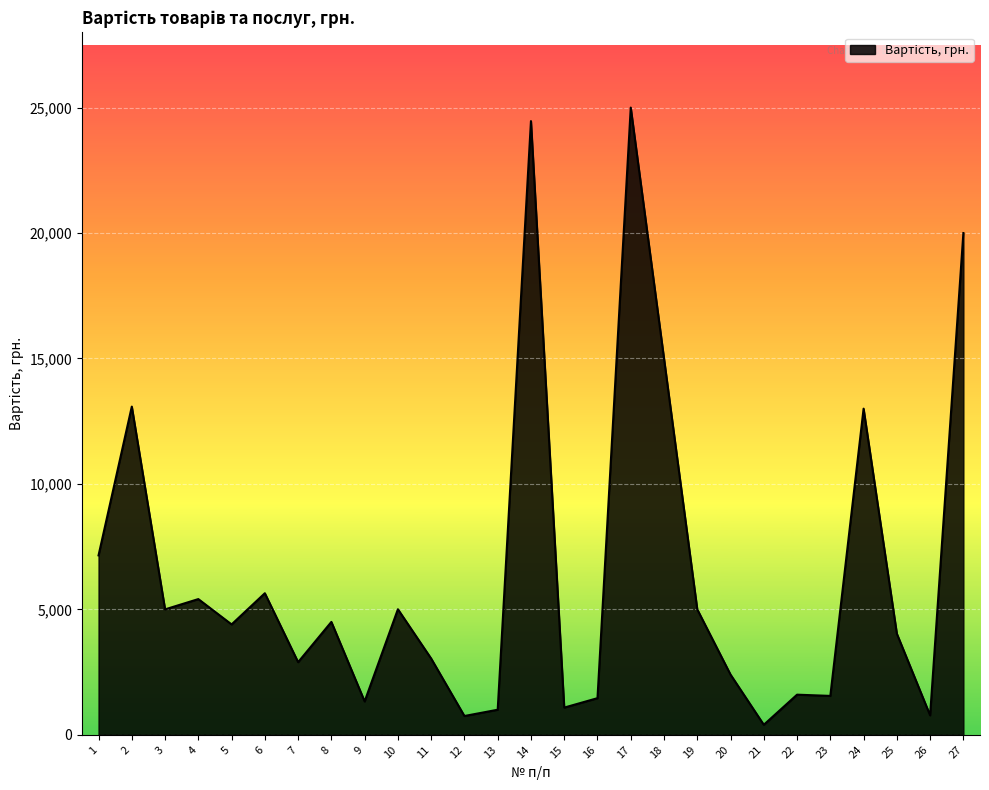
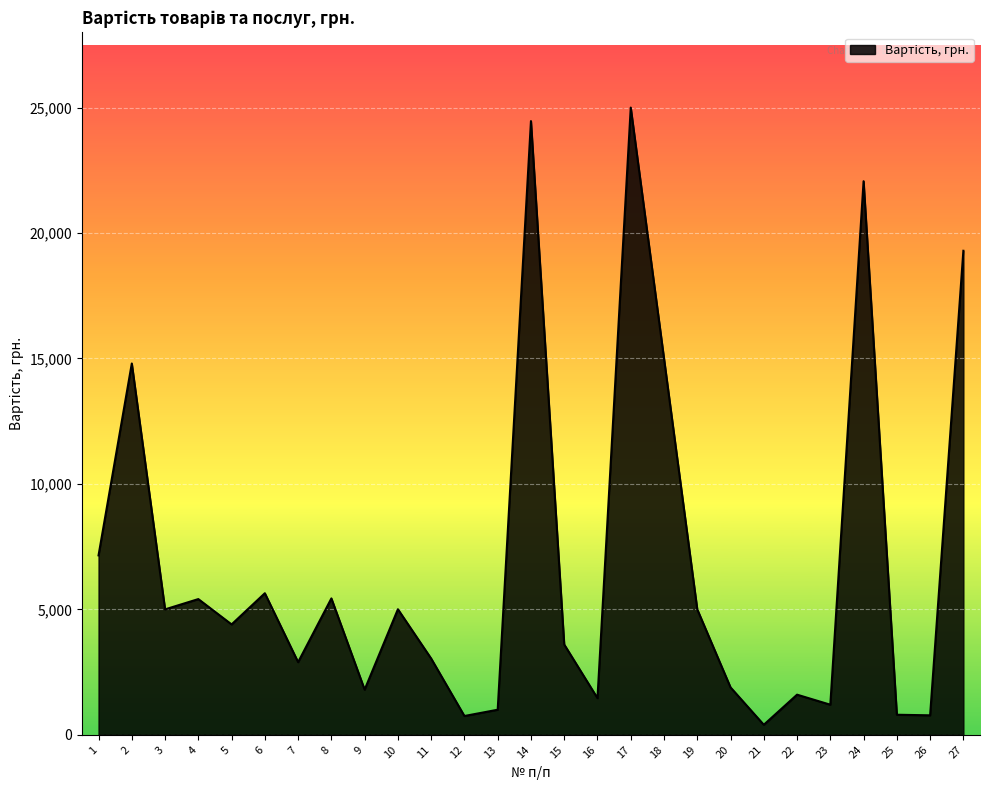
2: 13,100 -> 14,800
8: 4,500 -> 5,400
9: 1,300 -> 1,800
15: 1,100 -> 3,600
20: 2,400 -> 1,900
23: 1,600 -> 1,200
24: 13,000 -> 22,100
25: 4,000 -> 800
27: 20,000 -> 19,300
